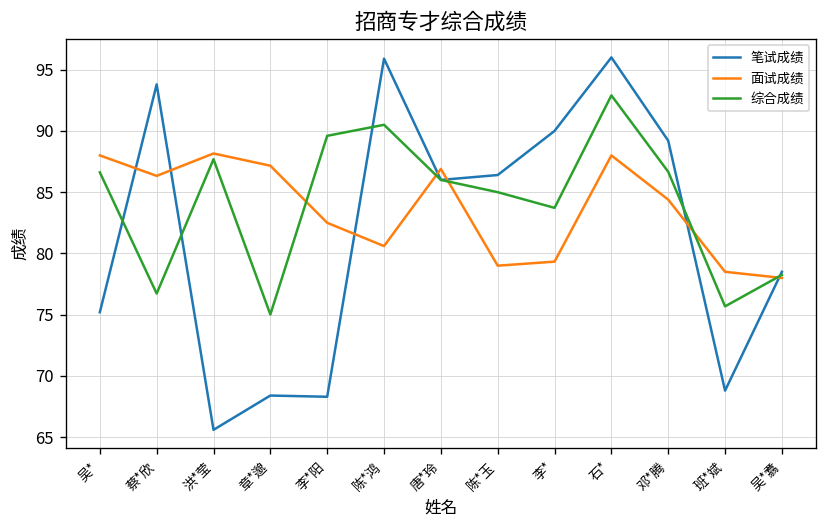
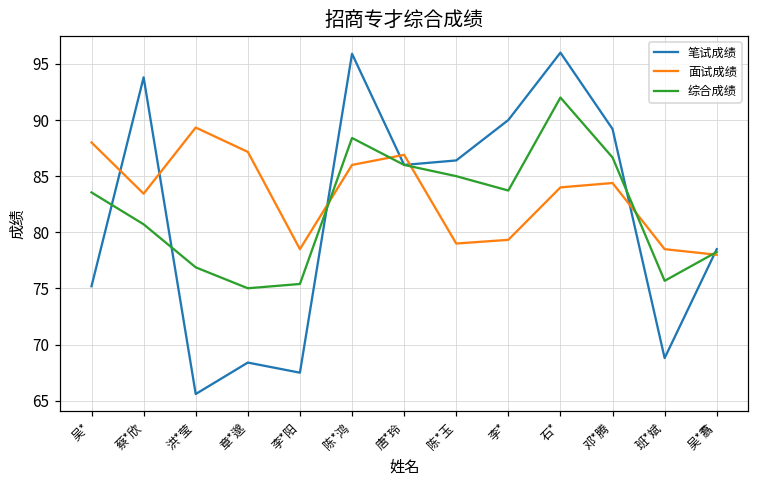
综合成绩, 吴*: 86.6 -> 83.6
面试成绩, 蔡*欣: 86.3 -> 83.4
综合成绩, 蔡*欣: 76.7 -> 80.7
面试成绩, 洪*莹: 88.2 -> 89.3
综合成绩, 洪*莹: 87.7 -> 76.9
笔试成绩, 李*阳: 68.3 -> 67.5
面试成绩, 李*阳: 82.5 -> 78.5
综合成绩, 李*阳: 89.6 -> 75.4
面试成绩, 陈*鸿: 80.6 -> 86.0
综合成绩, 陈*鸿: 90.5 -> 88.4
面试成绩, 石*: 88 -> 84
综合成绩, 石*: 92.9 -> 92.0
